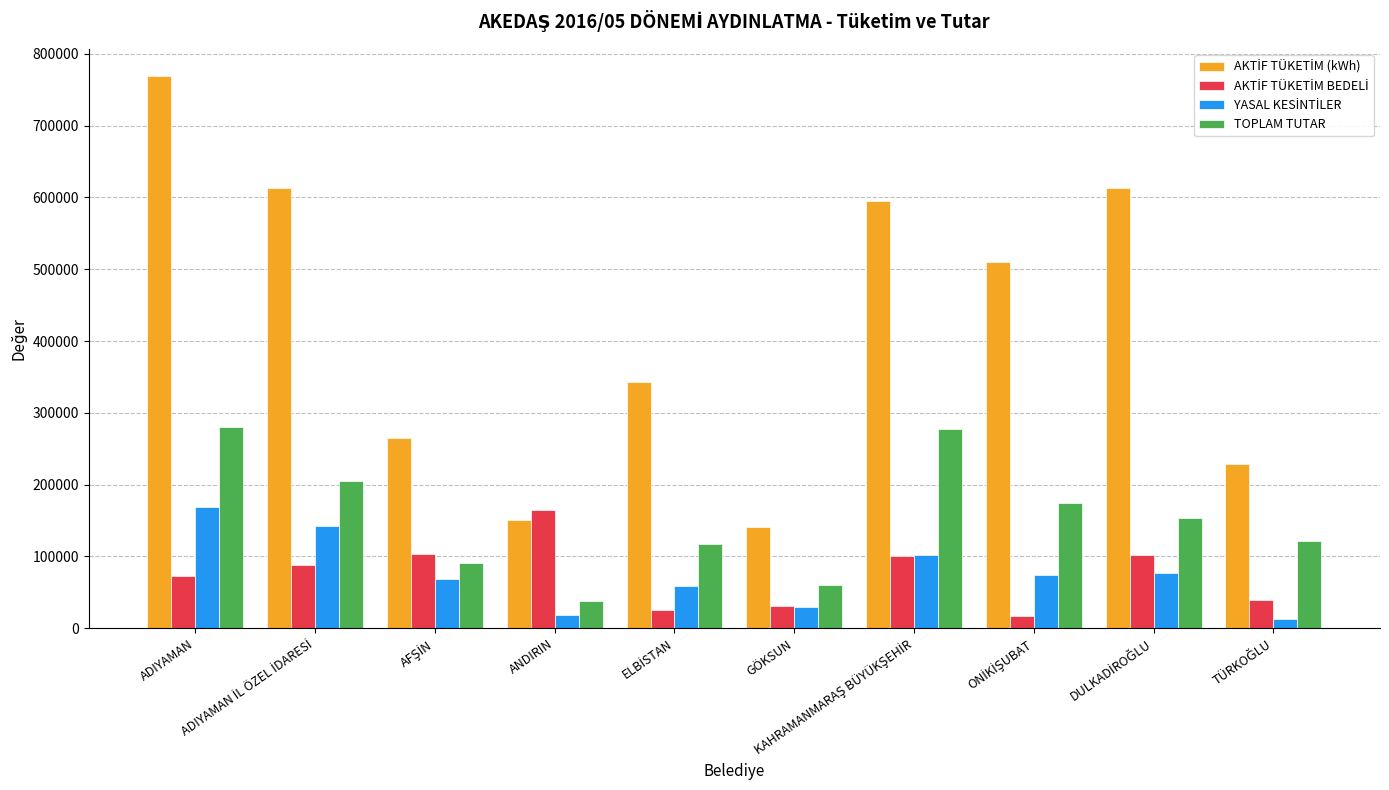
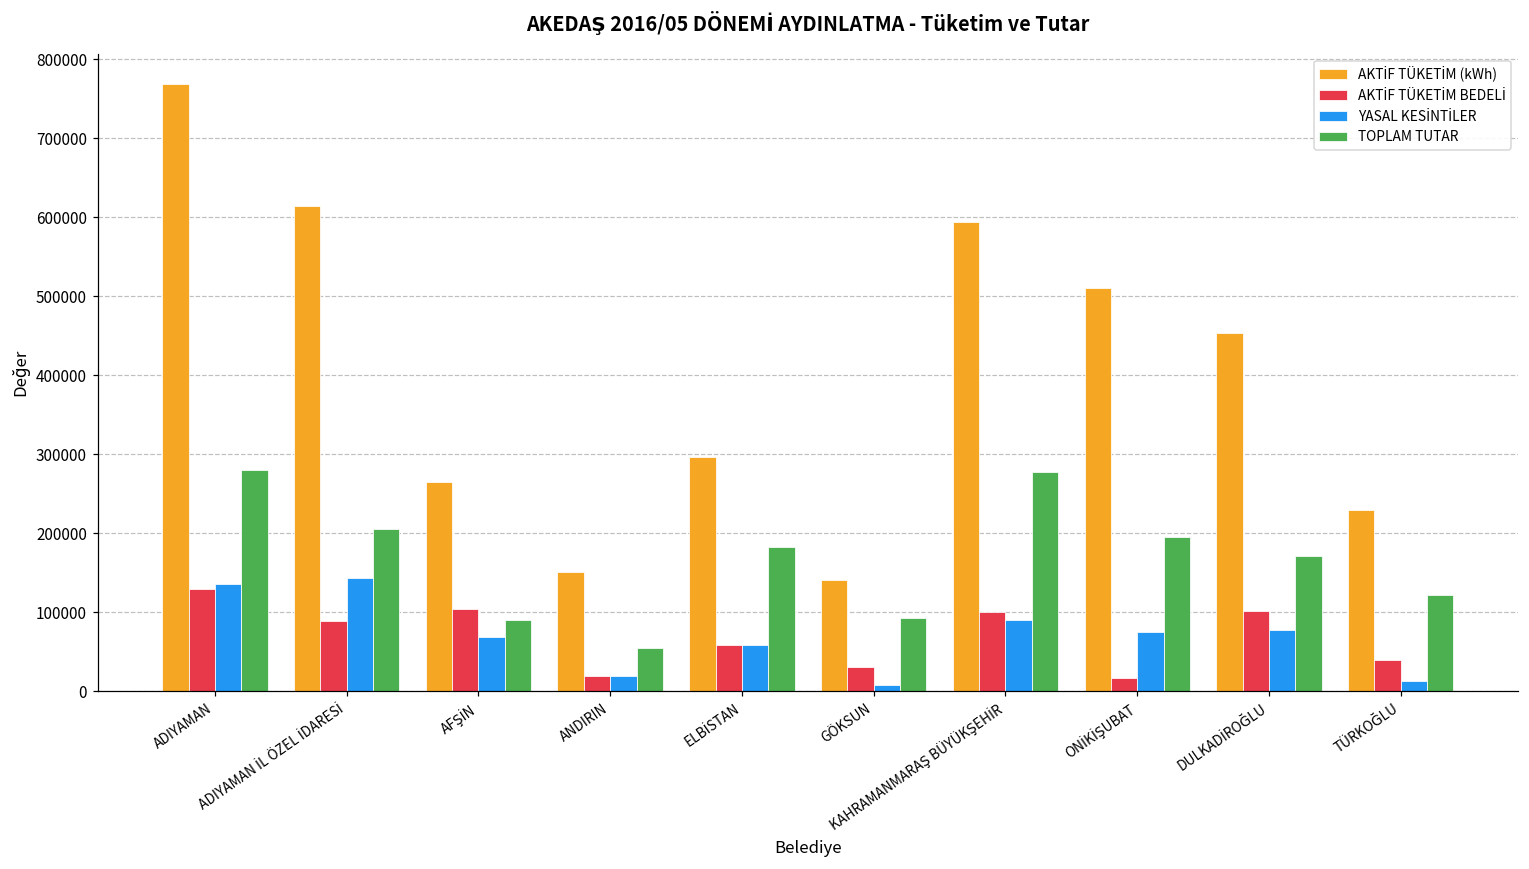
AKTİF TÜKETİM BEDELİ, ADIYAMAN: 70000 -> 130000
YASAL KESİNTİLER, ADIYAMAN: 170000 -> 140000
AKTİF TÜKETİM BEDELİ, ANDIRIN: 160000 -> 20000
TOPLAM TUTAR, ANDIRIN: 40000 -> 50000
AKTİF TÜKETİM (kWh), ELBİSTAN: 340000 -> 300000
AKTİF TÜKETİM BEDELİ, ELBİSTAN: 30000 -> 60000
TOPLAM TUTAR, ELBİSTAN: 120000 -> 180000
YASAL KESİNTİLER, GÖKSUN: 30000 -> 10000
TOPLAM TUTAR, GÖKSUN: 60000 -> 90000
YASAL KESİNTİLER, KAHRAMANMARAŞ BÜYÜKŞEHİR: 100000 -> 90000
TOPLAM TUTAR, ONİKİŞUBAT: 170000 -> 200000
AKTİF TÜKETİM (kWh), DULKADİROĞLU: 610000 -> 450000
TOPLAM TUTAR, DULKADİROĞLU: 150000 -> 170000
